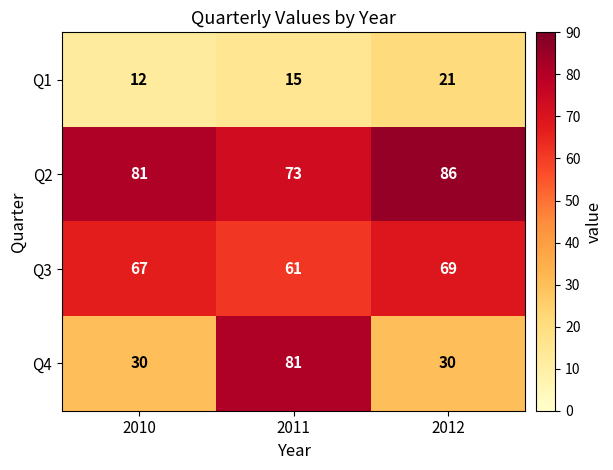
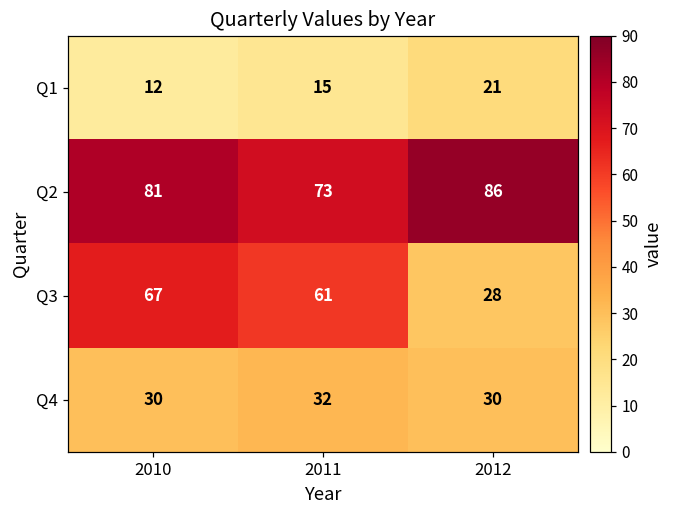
Q3, 2012: 69 -> 28
Q4, 2011: 81 -> 32
